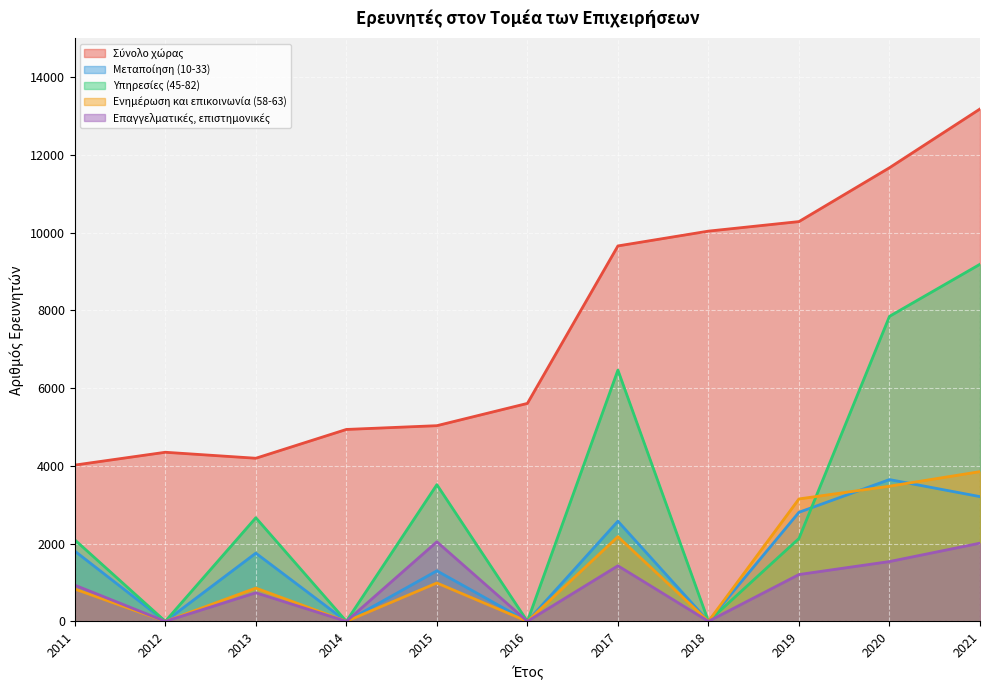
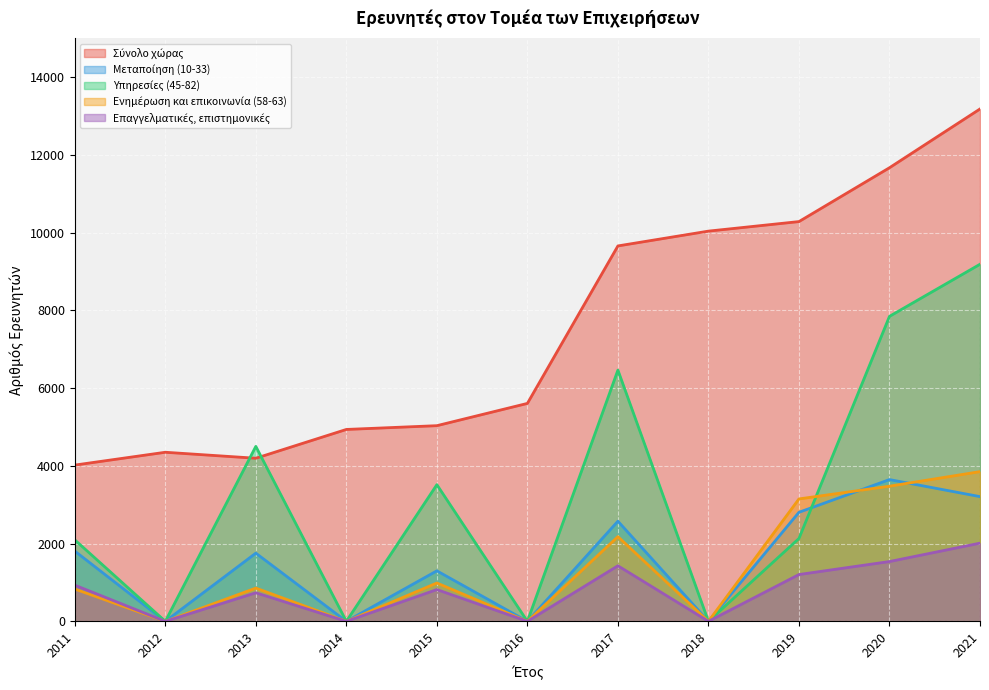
Υπηρεσίες (45-82), 2013: 2700 -> 4500
Επαγγελματικές, επιστημονικές, 2015: 2000 -> 800
